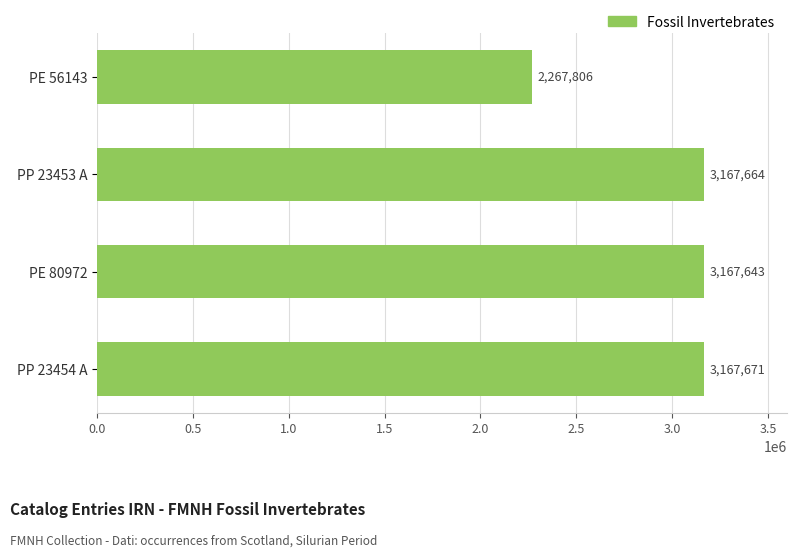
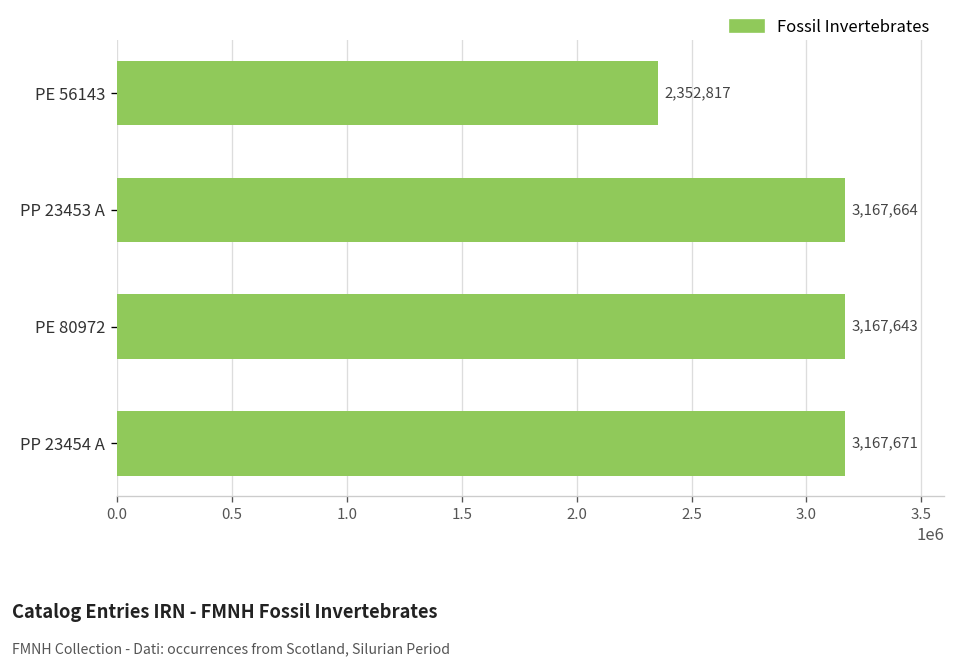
PE 56143: 2,267,806 -> 2,352,817
